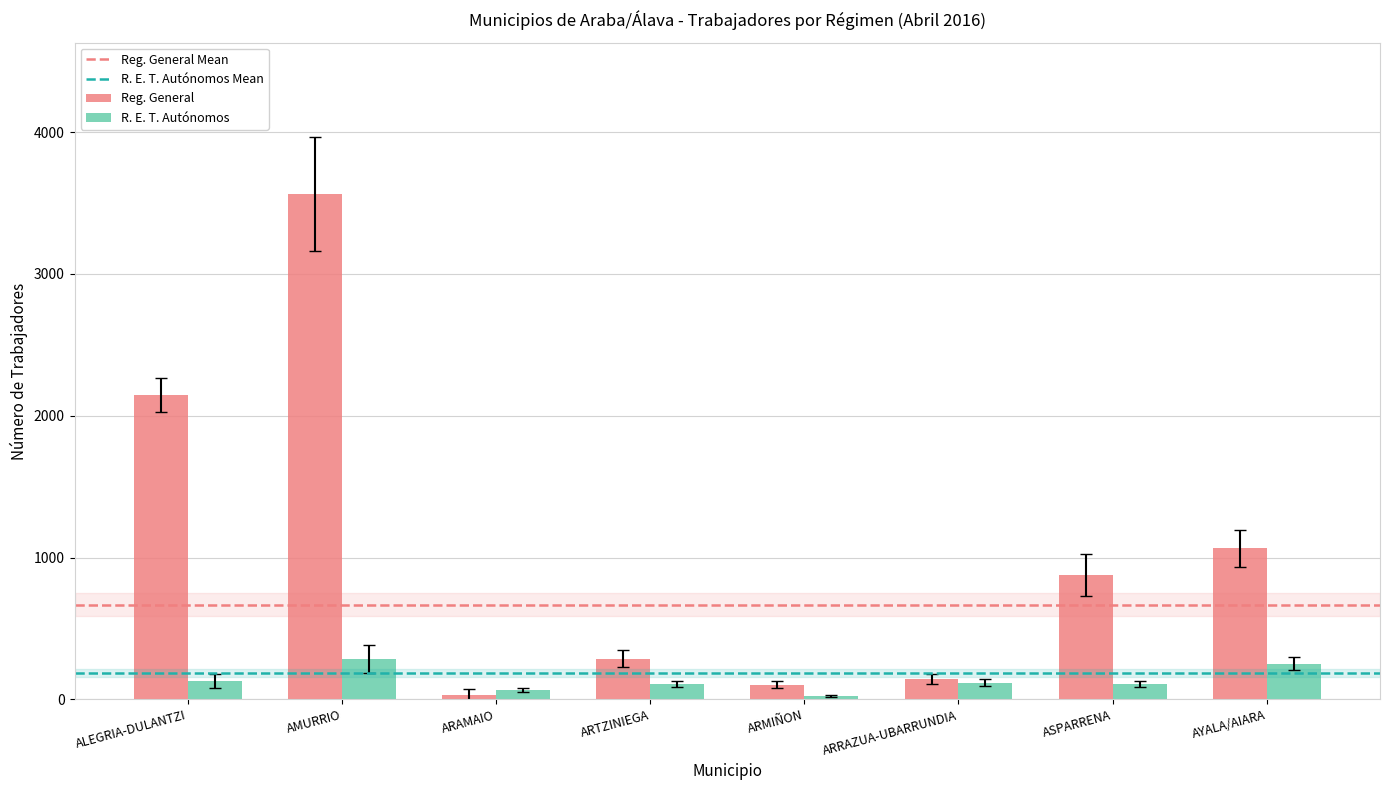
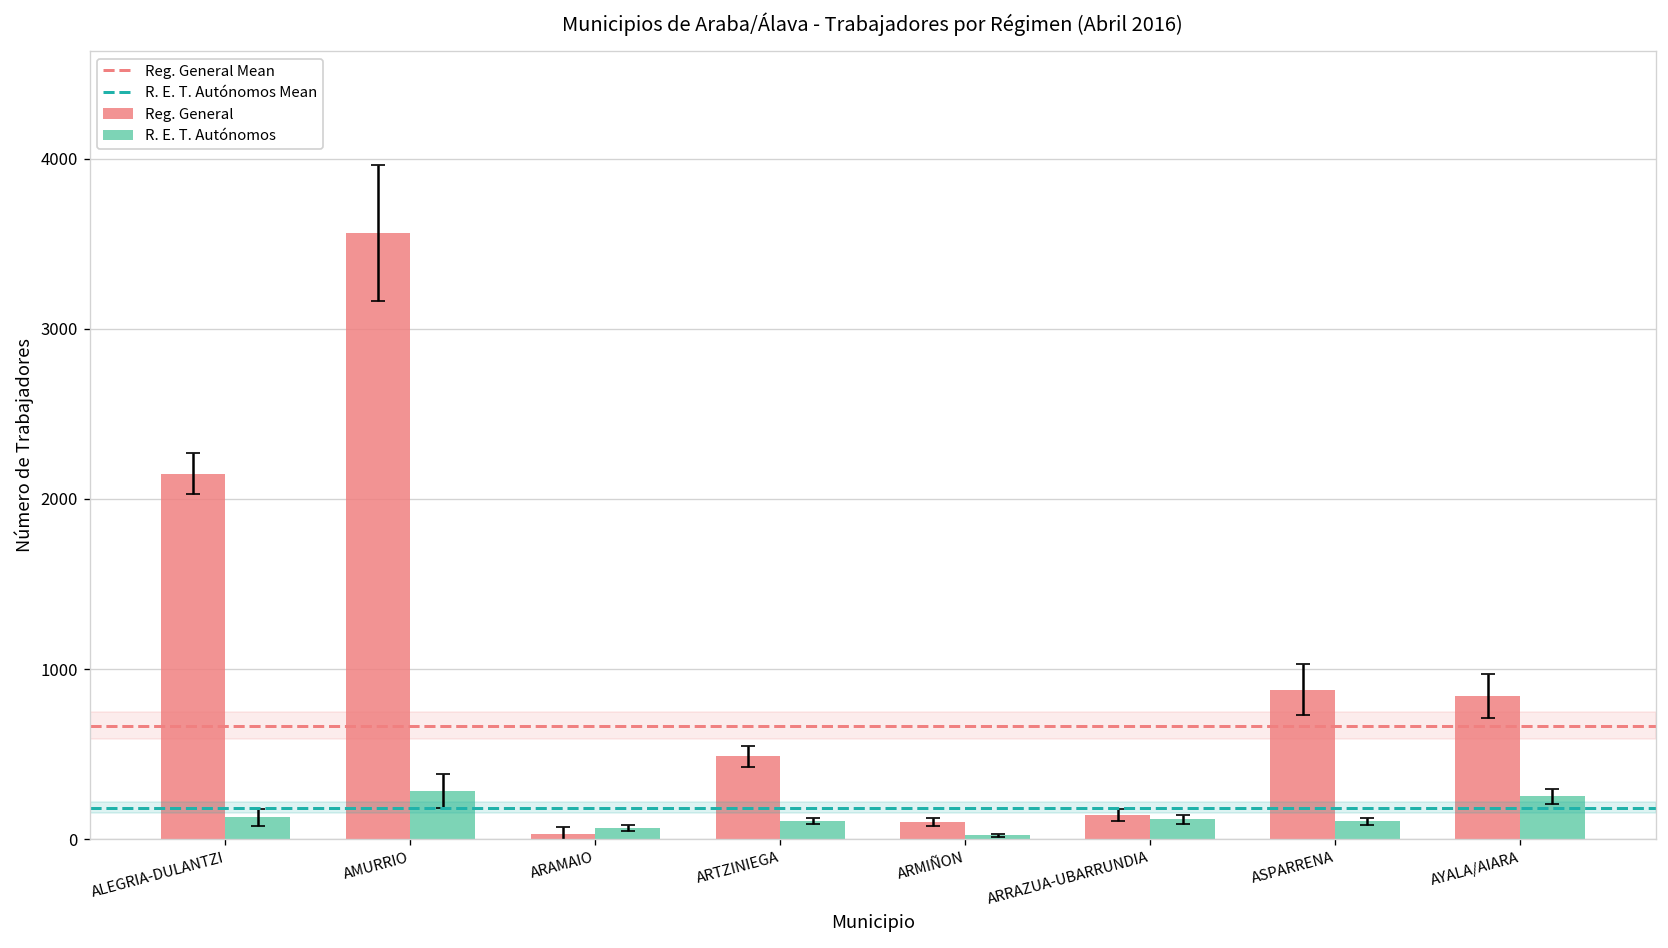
Reg. General, ARTZINIEGA: 290 -> 490
Reg. General, AYALA/AIARA: 1060 -> 840
